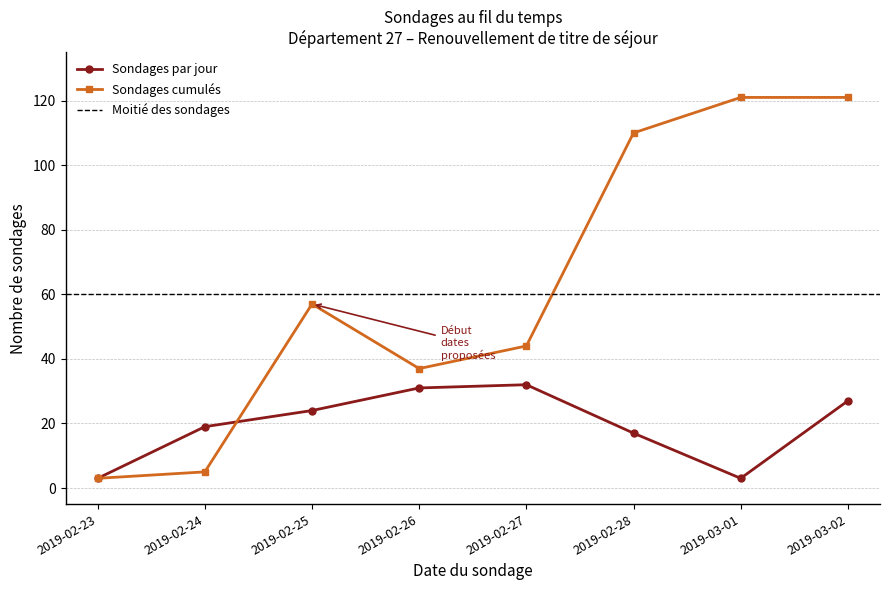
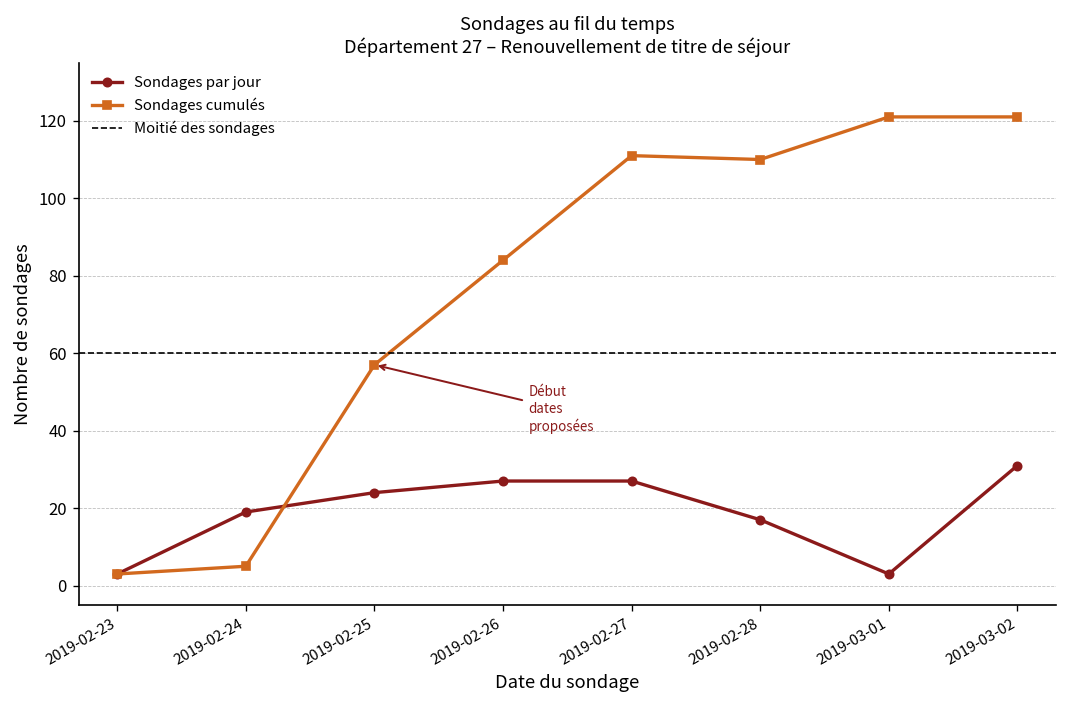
Sondages par jour, 2019-02-26: 31 -> 27
Sondages cumulés, 2019-02-26: 37 -> 84
Sondages par jour, 2019-02-27: 32 -> 27
Sondages cumulés, 2019-02-27: 44 -> 111
Sondages par jour, 2019-03-02: 27 -> 31
